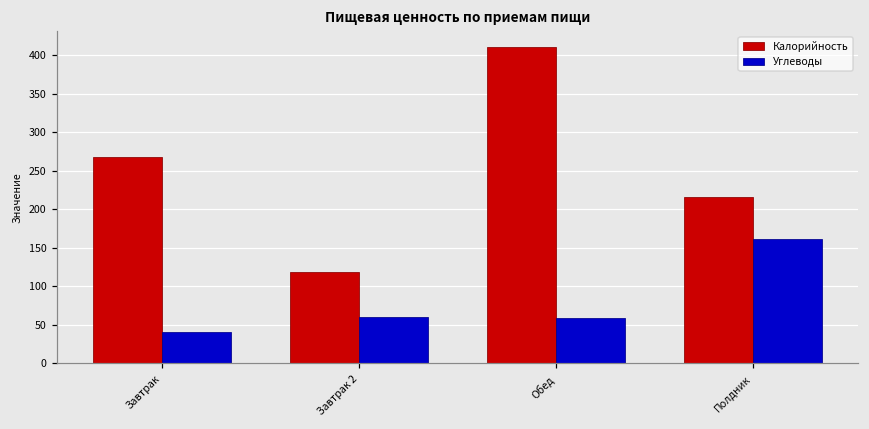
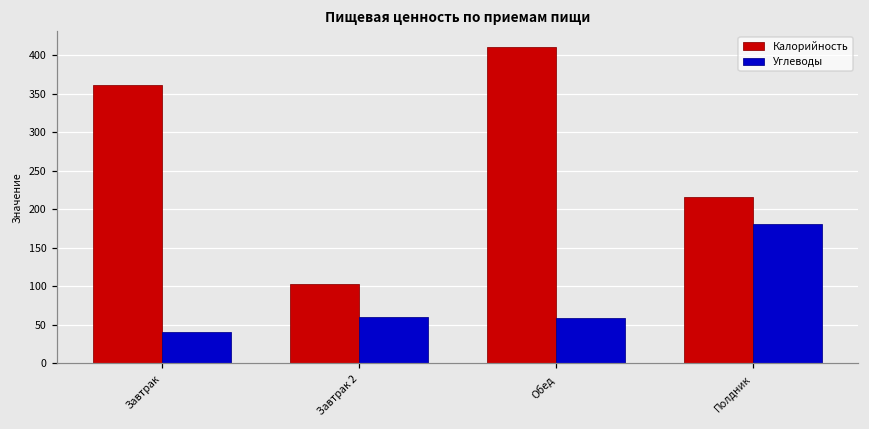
Калорийность, Завтрак: 270 -> 360
Калорийность, Завтрак 2: 120 -> 100
Углеводы, Полдник: 160 -> 180
